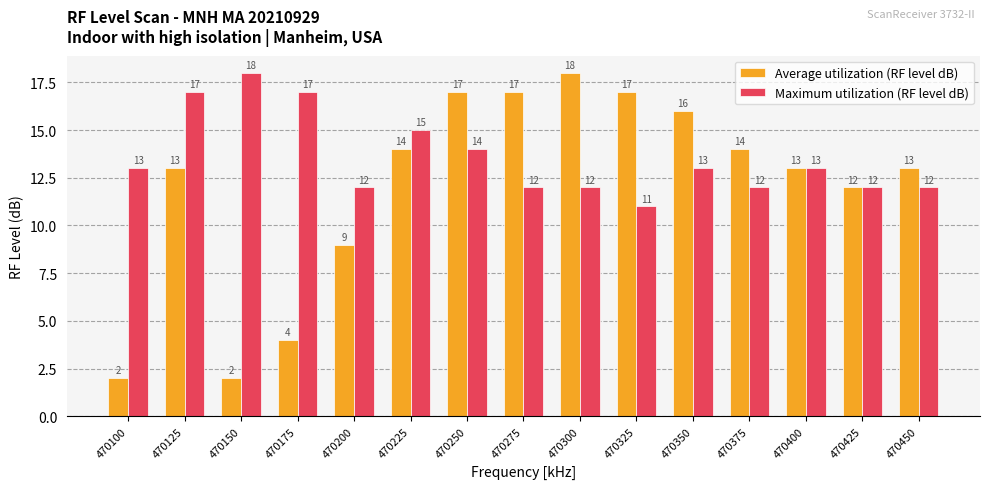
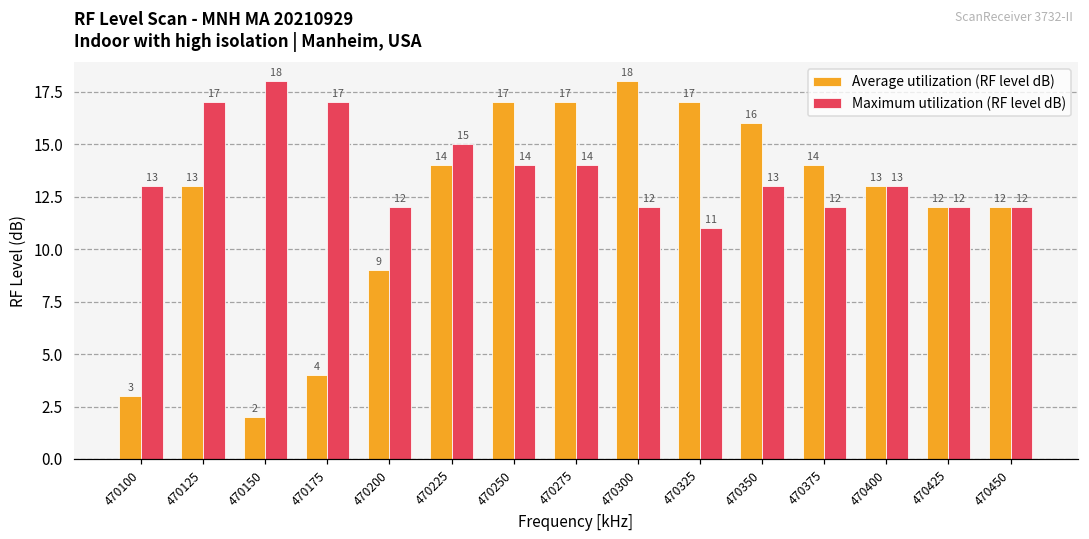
Average utilization (RF level dB), 470100: 2 -> 3
Maximum utilization (RF level dB), 470275: 12 -> 14
Average utilization (RF level dB), 470450: 13 -> 12
